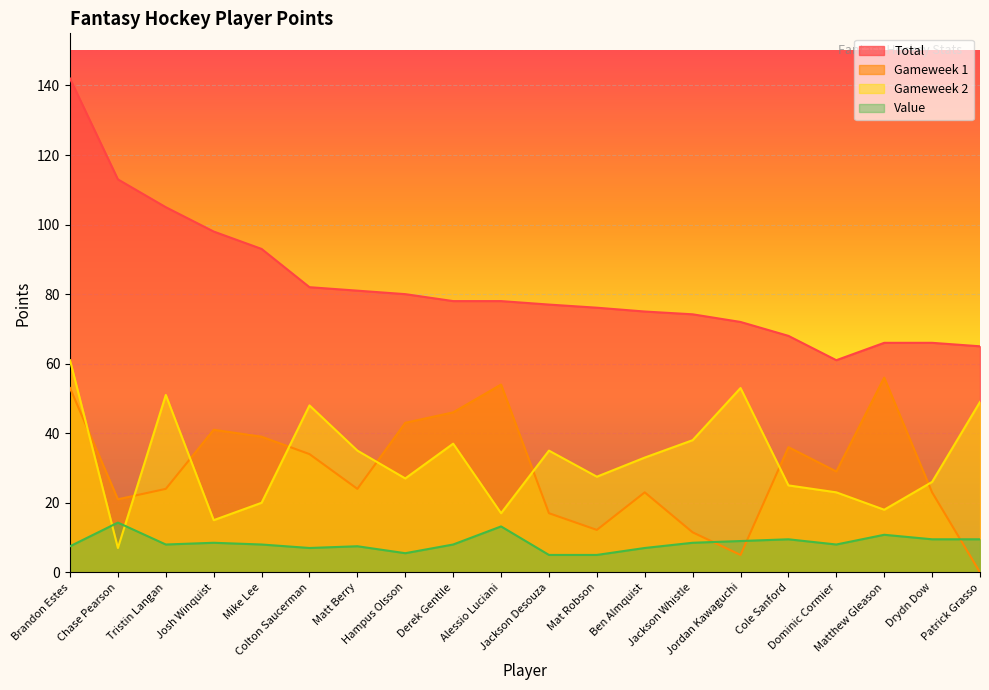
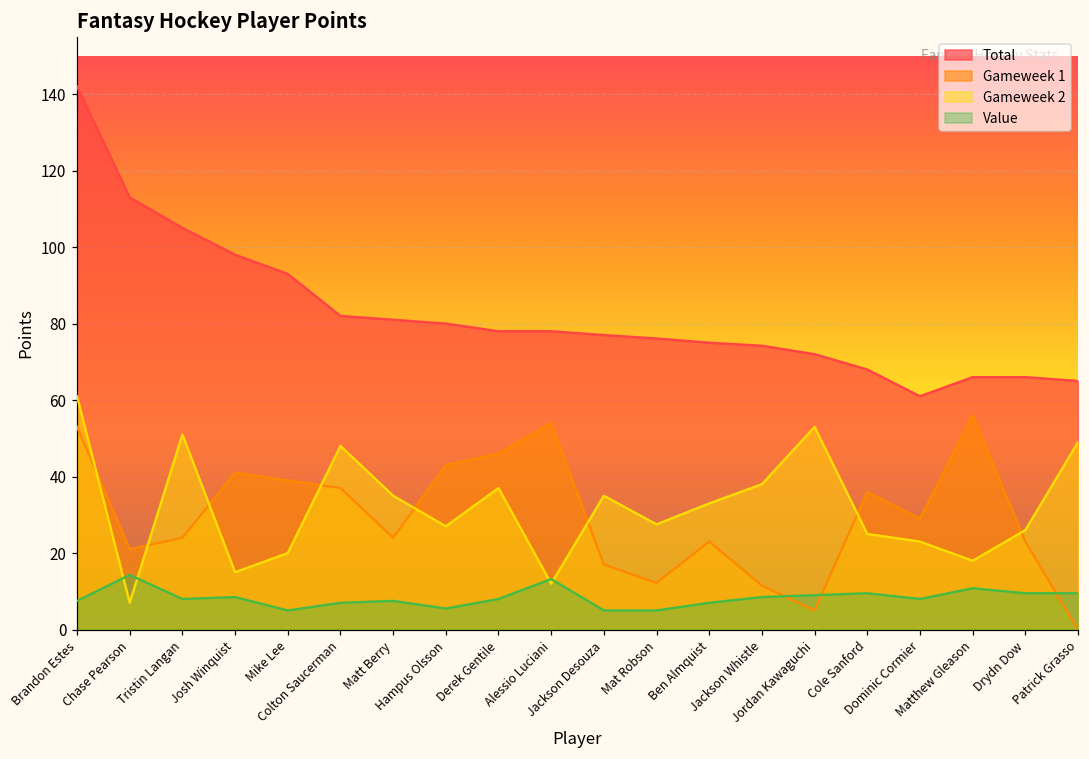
Value, Mike Lee: 8 -> 5
Gameweek 1, Colton Saucerman: 34 -> 37
Gameweek 2, Alessio Luciani: 17 -> 12
